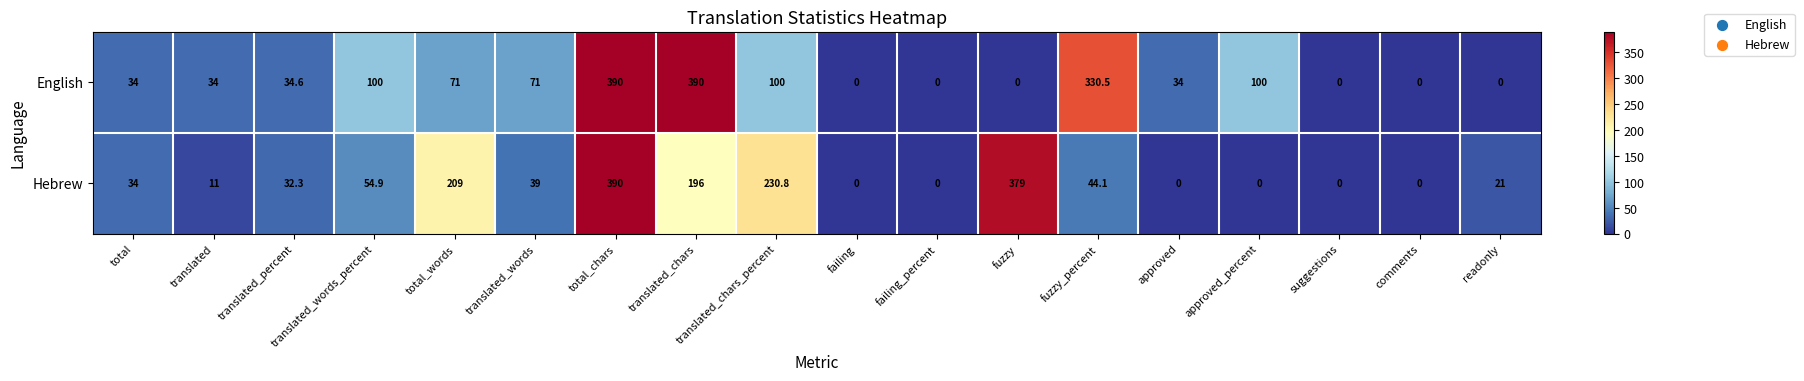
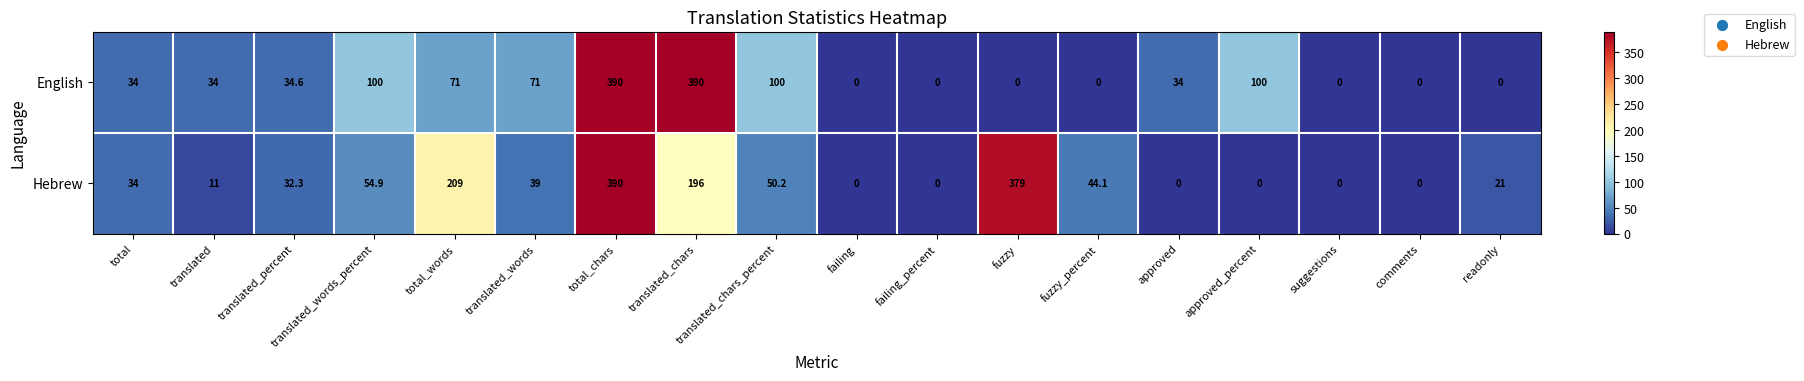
English, fuzzy_percent: 330.5 -> 0
Hebrew, translated_chars_percent: 230.8 -> 50.2
